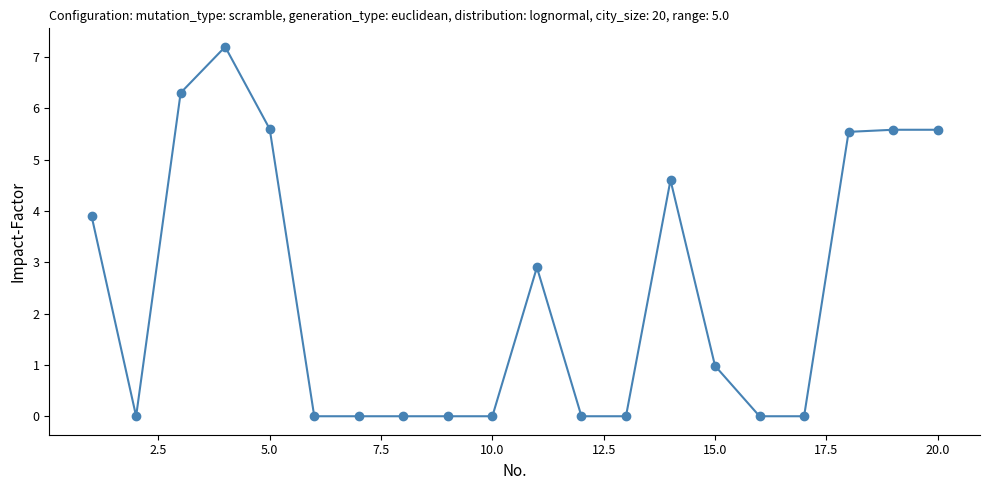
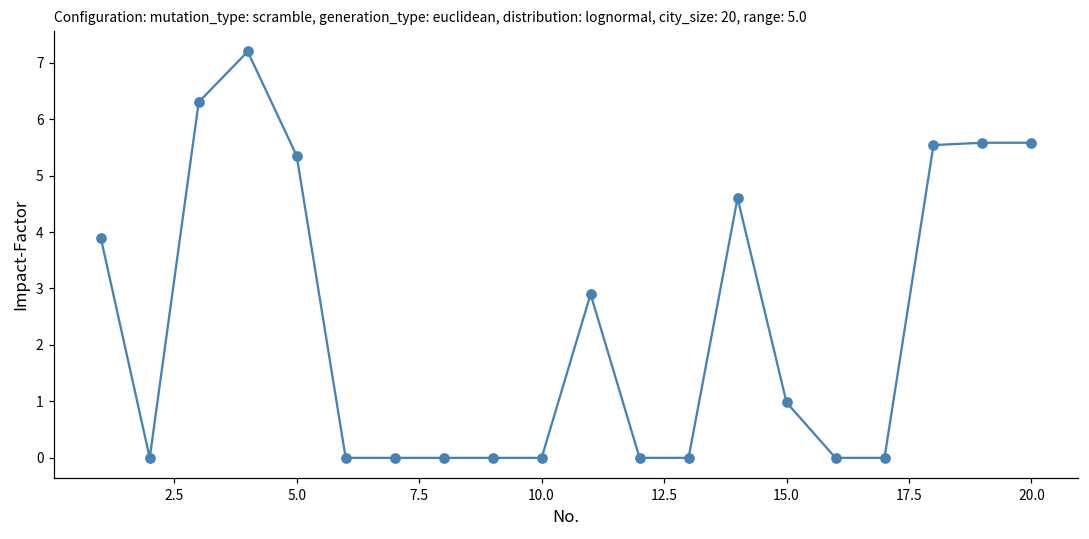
5.0: 5.6 -> 5.3
